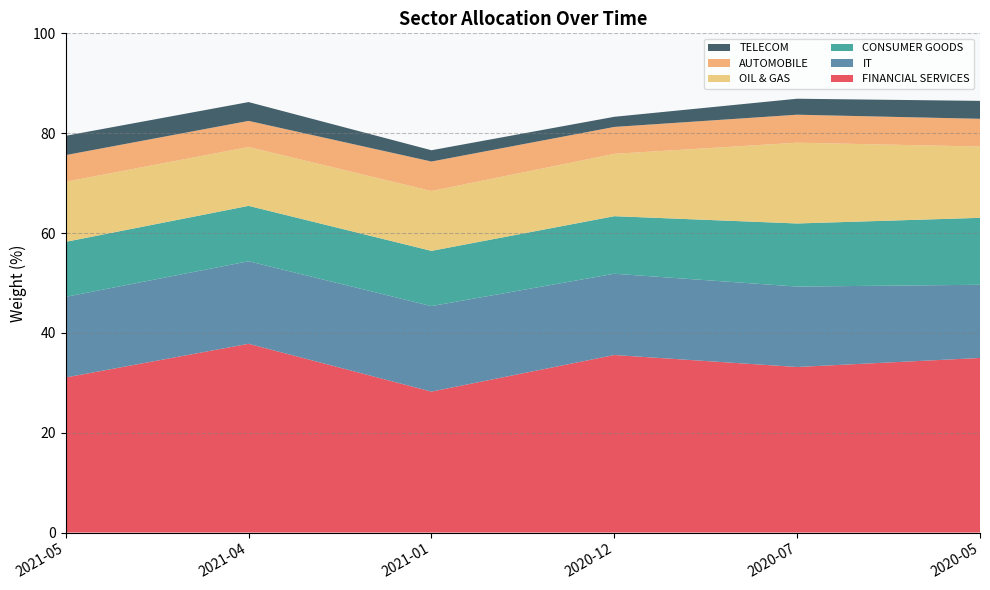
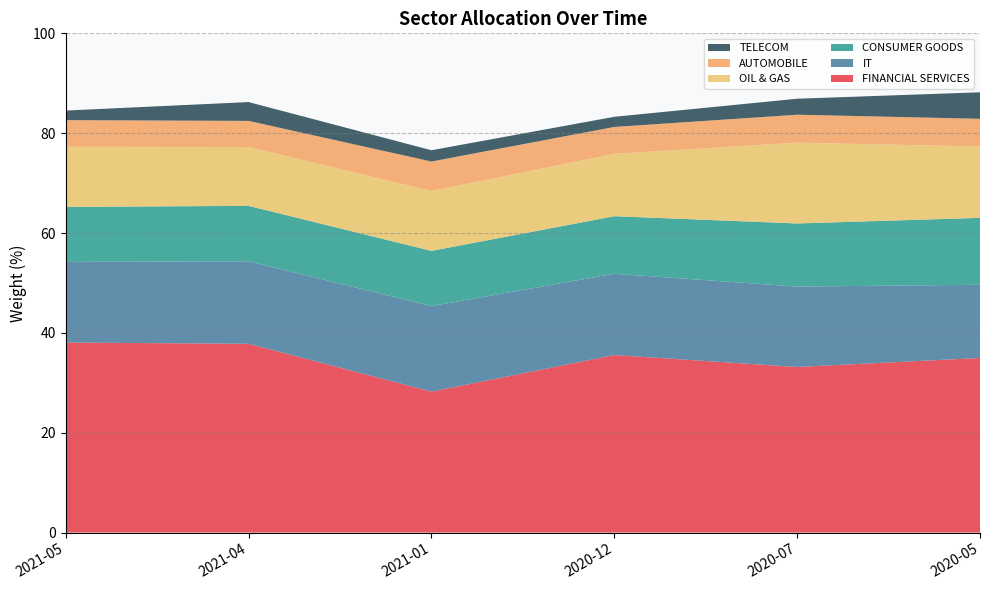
FINANCIAL SERVICES, 2021-05: 31 -> 38
TELECOM, 2021-05: 4 -> 2
TELECOM, 2020-05: 4 -> 5
